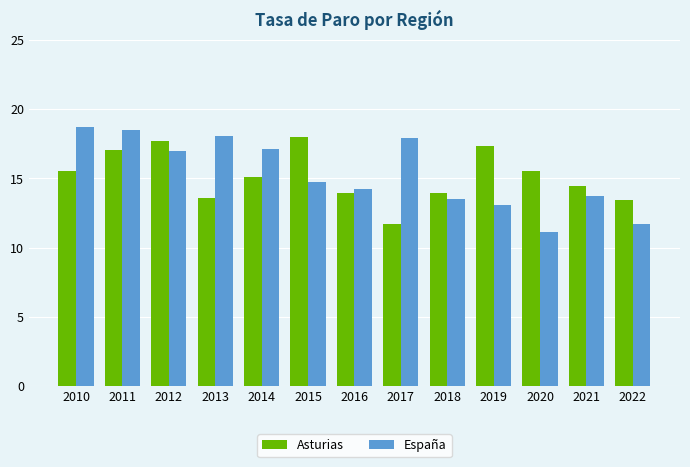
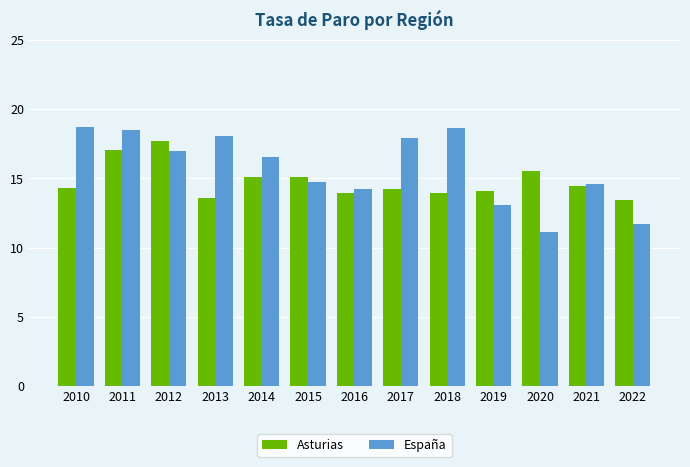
Asturias, 2010: 15.6 -> 14.3
España, 2014: 17.2 -> 16.6
Asturias, 2015: 18.0 -> 15.1
Asturias, 2017: 11.7 -> 14.2
España, 2018: 13.5 -> 18.7
Asturias, 2019: 17.3 -> 14.1
España, 2021: 13.7 -> 14.6
